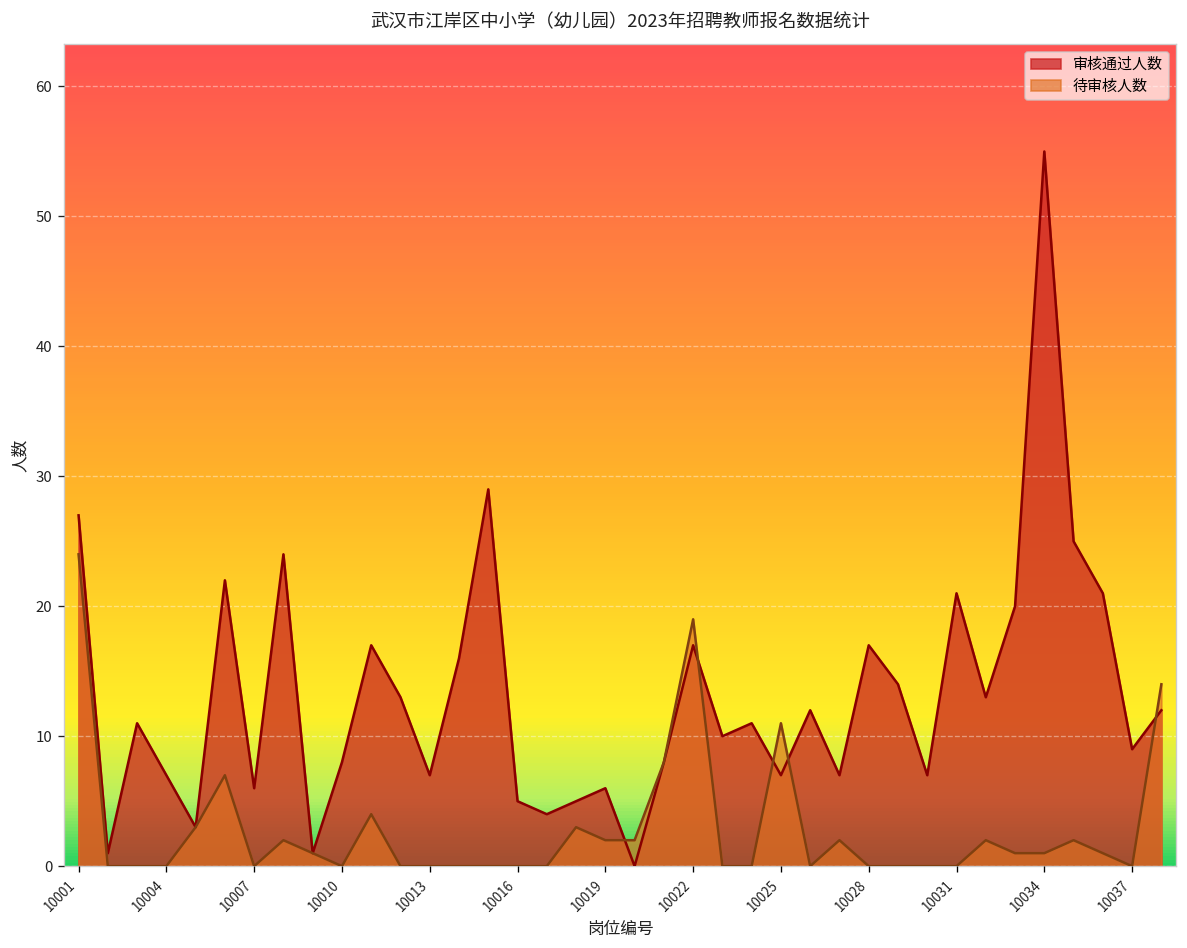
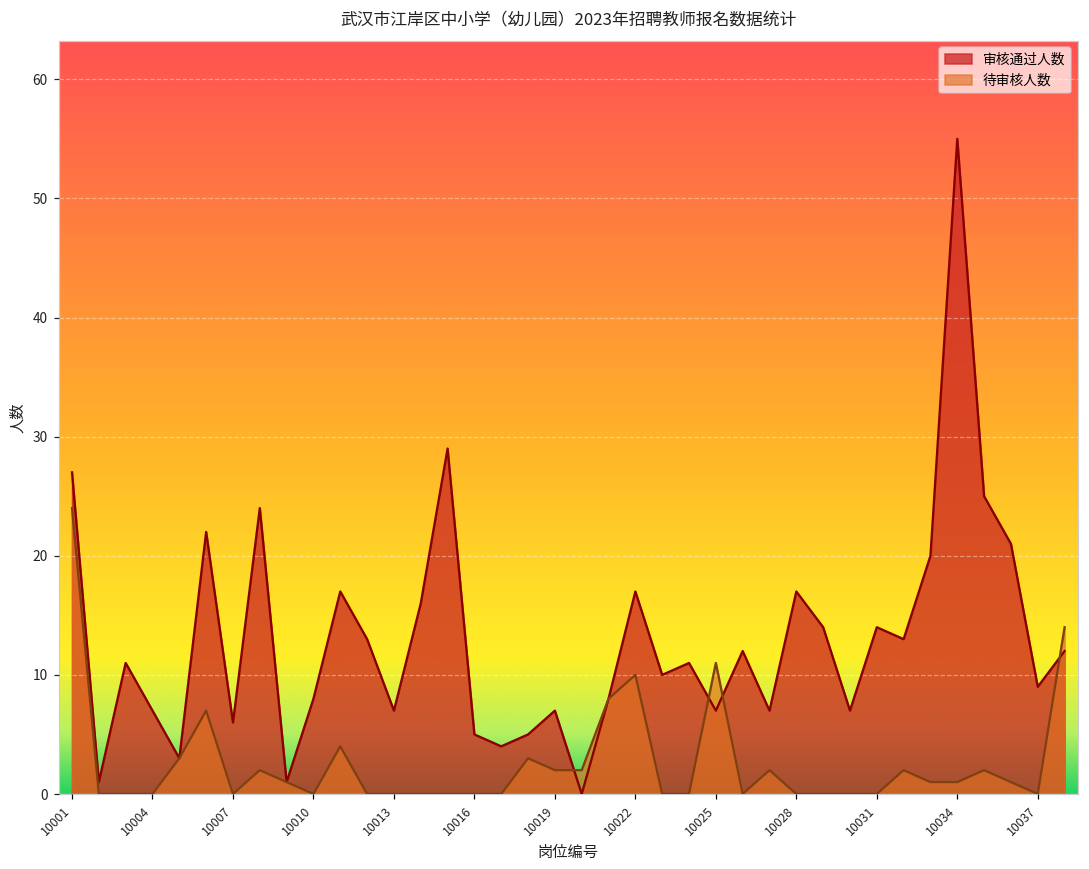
审核通过人数, 10019: 6 -> 7
待审核人数, 10022: 19 -> 10
审核通过人数, 10031: 21 -> 14
